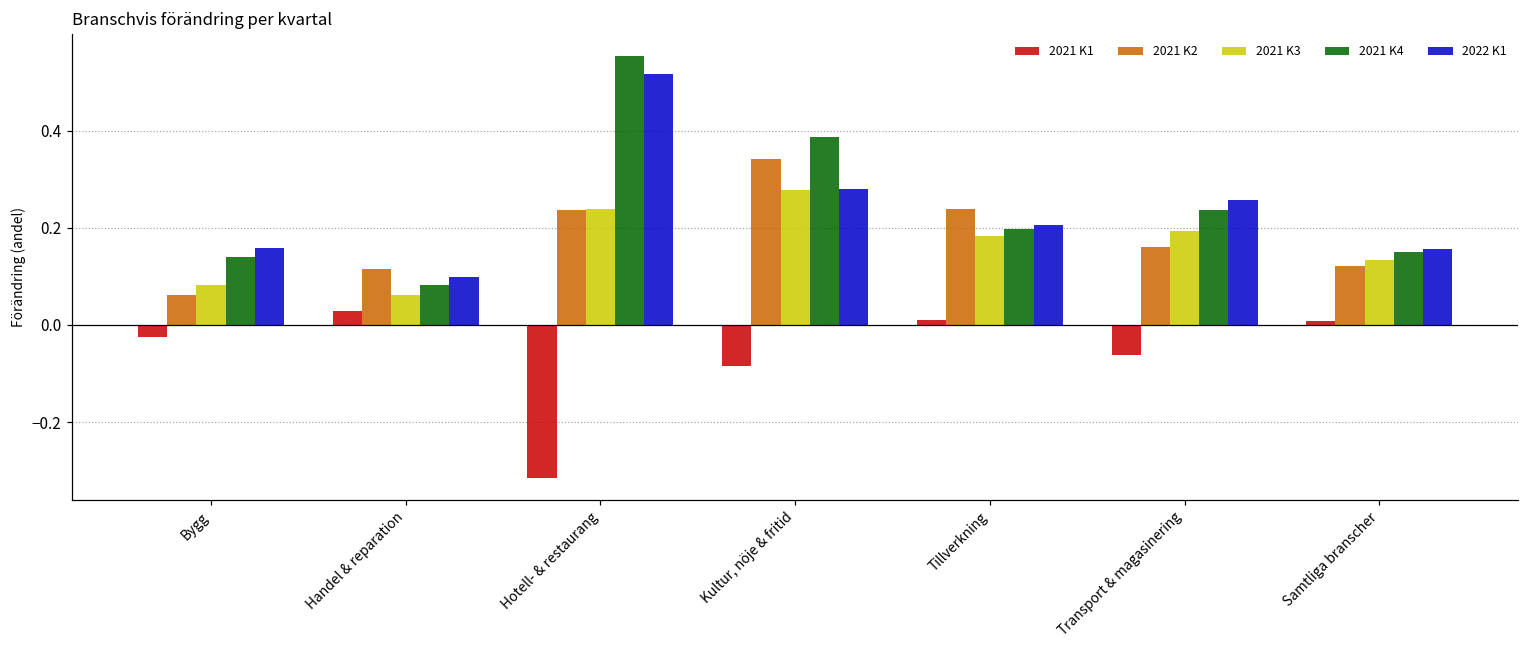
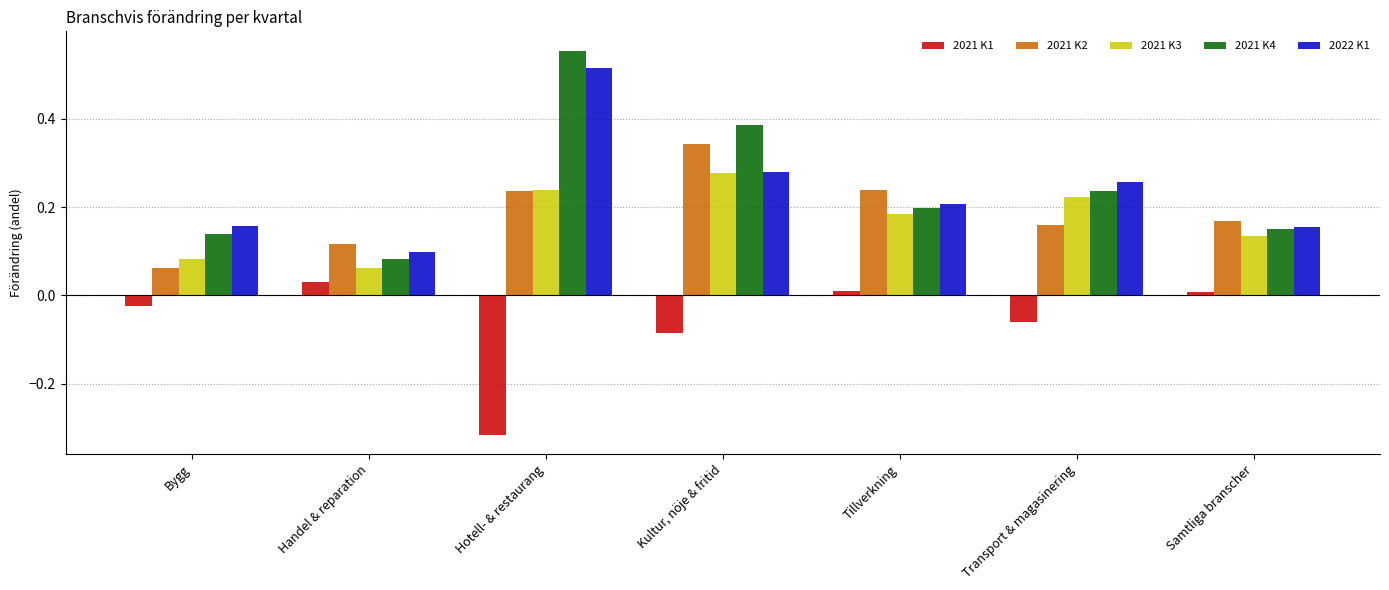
2021 K3, Transport & magasinering: 0.19 -> 0.22
2021 K2, Samtliga branscher: 0.12 -> 0.17
